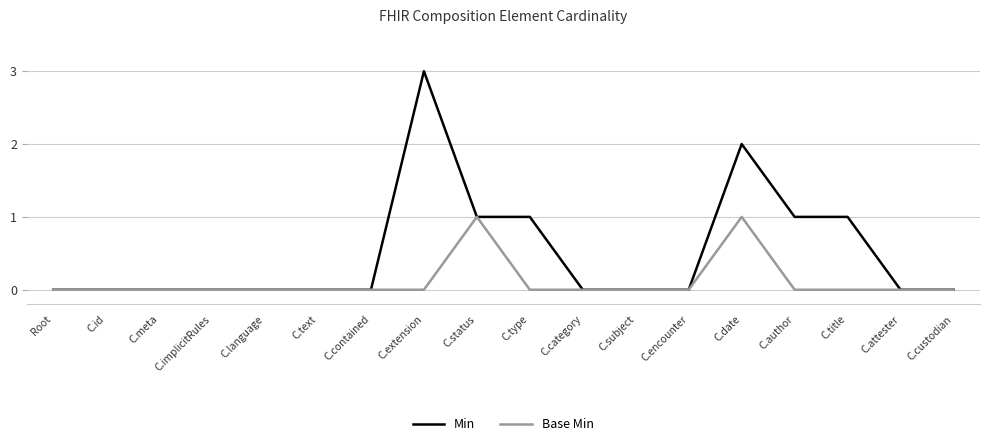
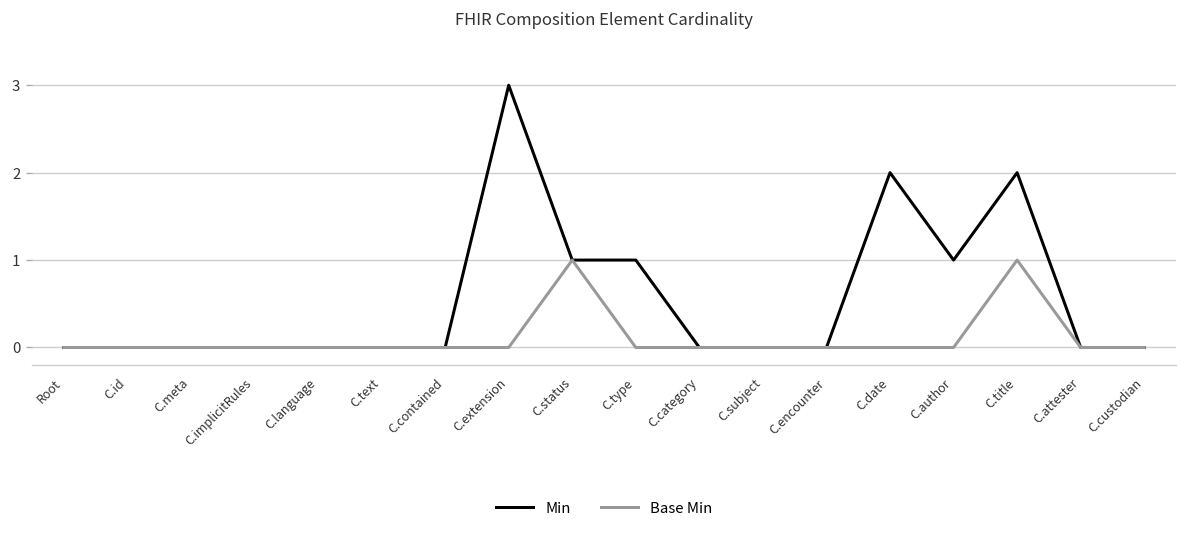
Base Min, C.date: 1 -> 0
Min, C.title: 1 -> 2
Base Min, C.title: 0 -> 1
